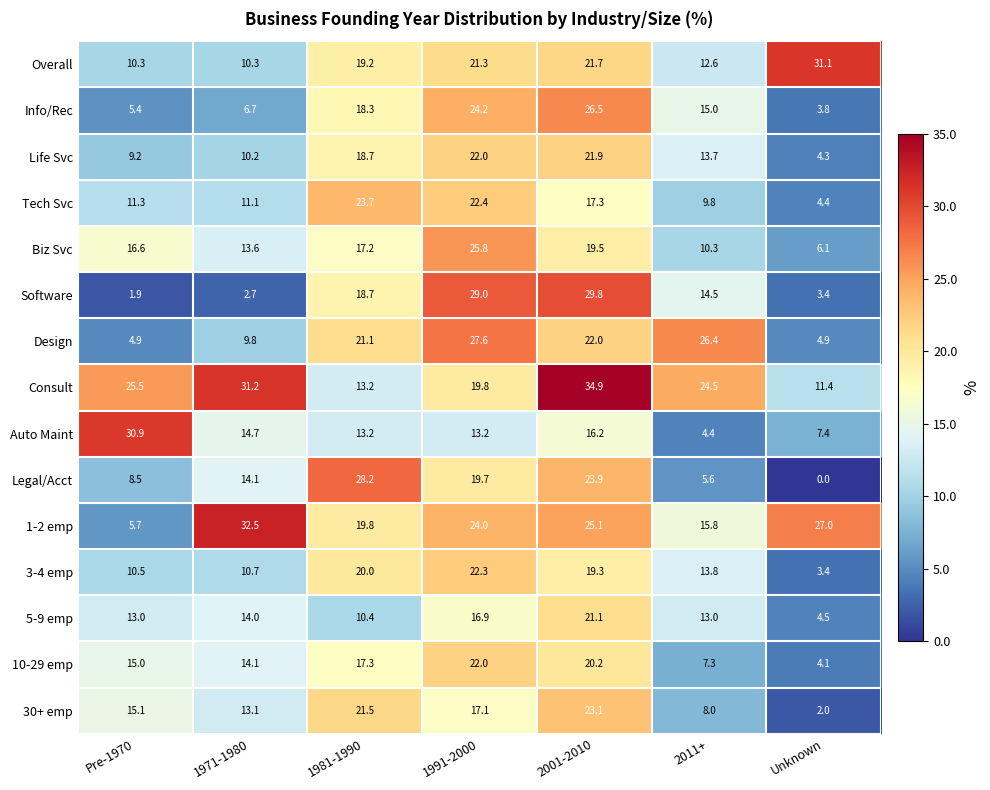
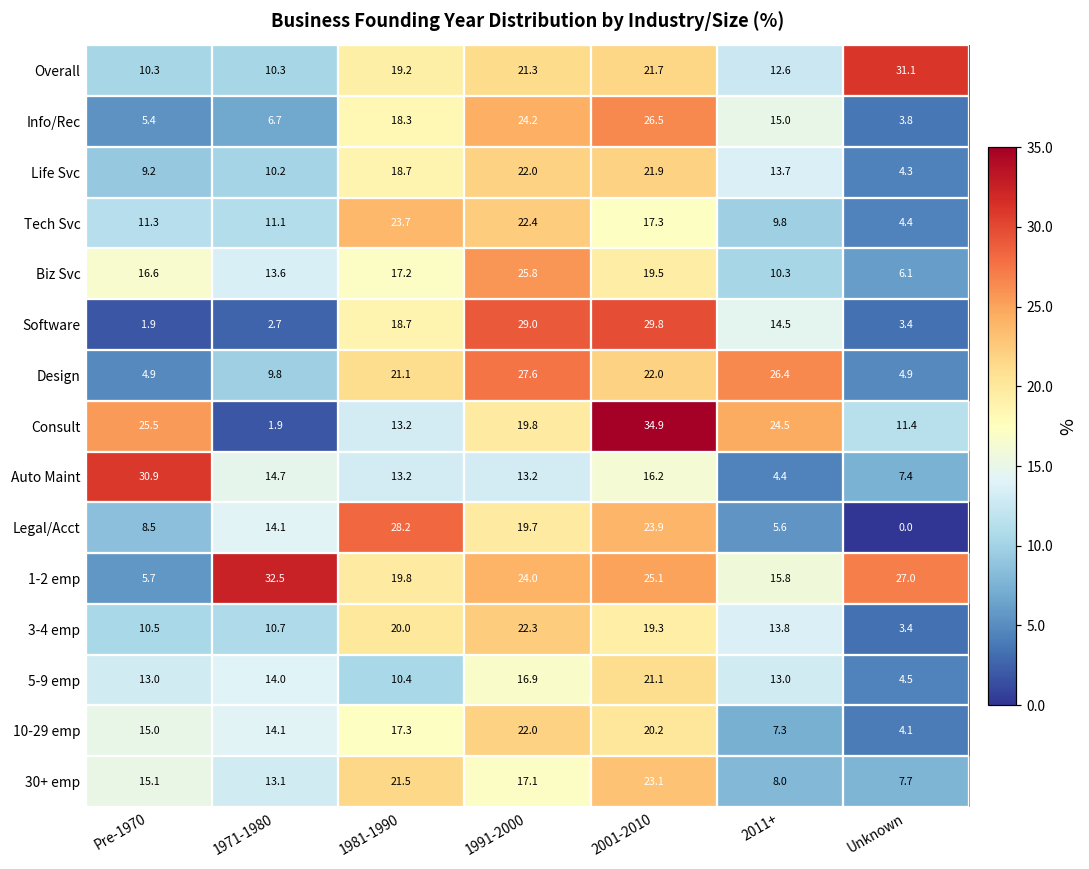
Consult, 1971-1980: 31.2 -> 1.9
30+ emp, Unknown: 2.0 -> 7.7
